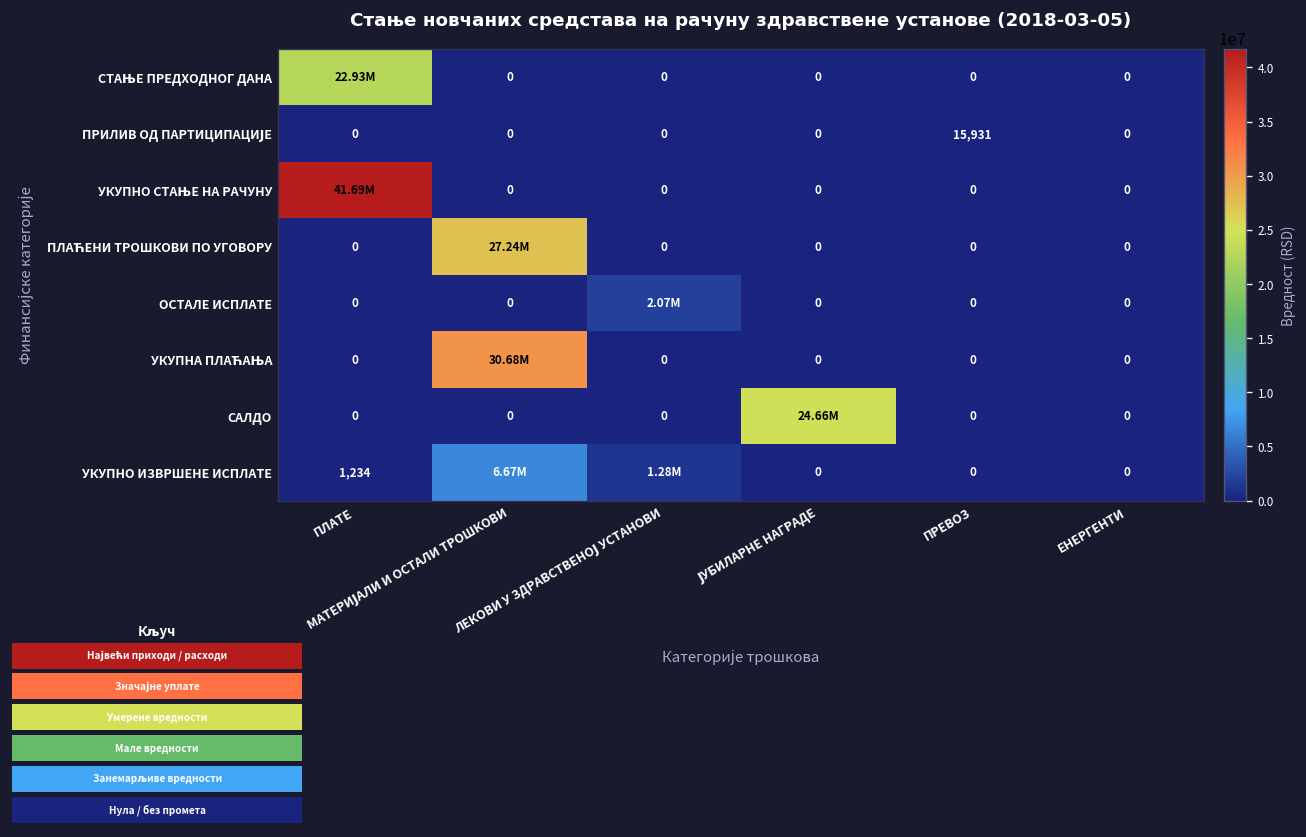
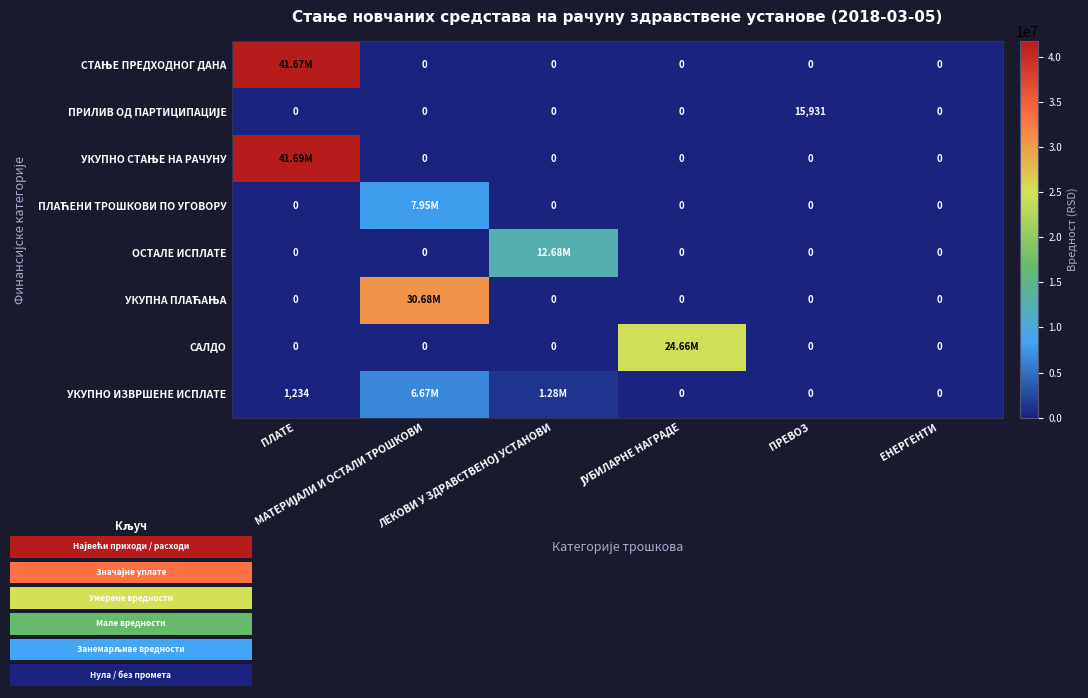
Стање новчаних средстава на рачуну здравствене установе (2018-03-05), СТАЊЕ ПРЕДХОДНОГ ДАНА, ПЛАТЕ: 22.93M -> 41.67M
Стање новчаних средстава на рачуну здравствене установе (2018-03-05), ПЛАЋЕНИ ТРОШКОВИ ПО УГОВОРУ, МАТЕРИЈАЛИ И ОСТАЛИ ТРОШКОВИ: 27.24M -> 7.95M
Стање новчаних средстава на рачуну здравствене установе (2018-03-05), ОСТАЛЕ ИСПЛАТЕ, ЛЕКОВИ У ЗДРАВСТВЕНОЈ УСТАНОВИ: 2.07M -> 12.68M
